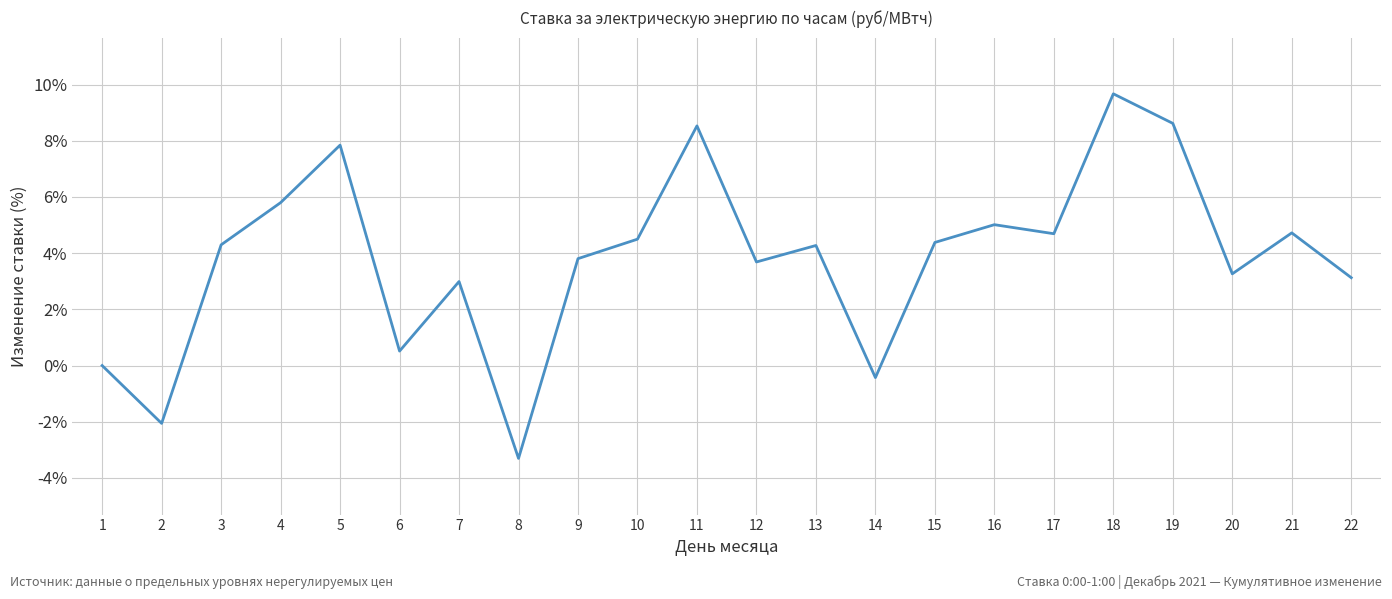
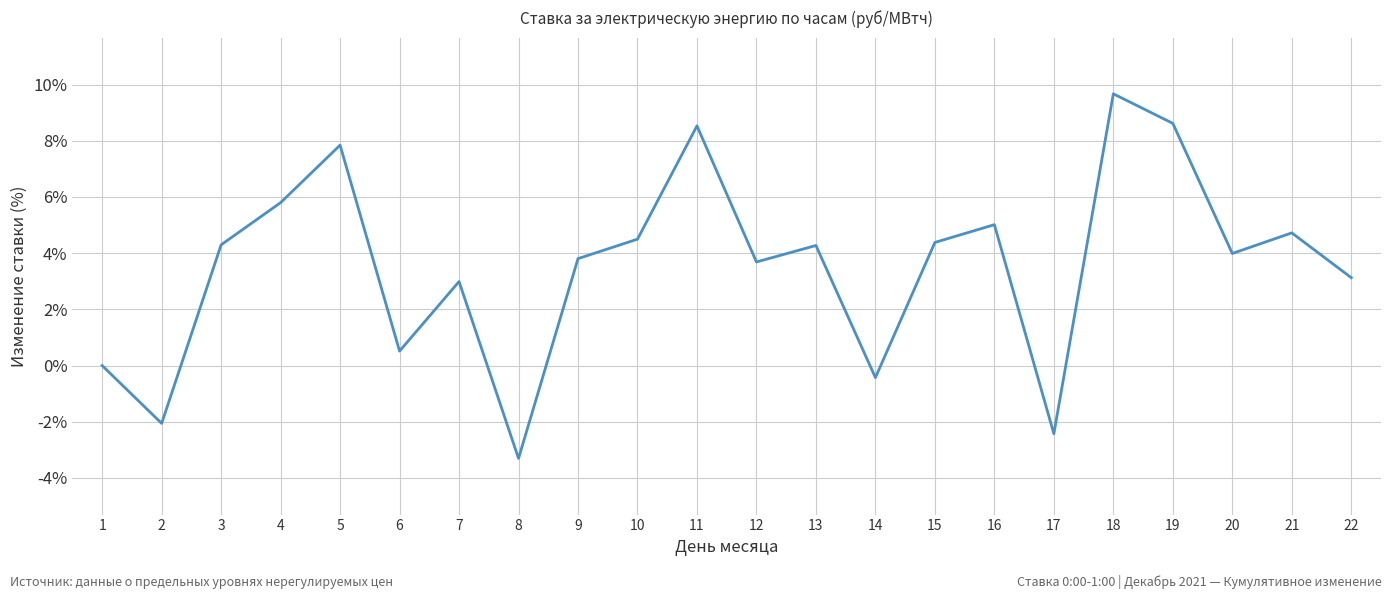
17: 4.7% -> -2.4%
20: 3.3% -> 4.0%
